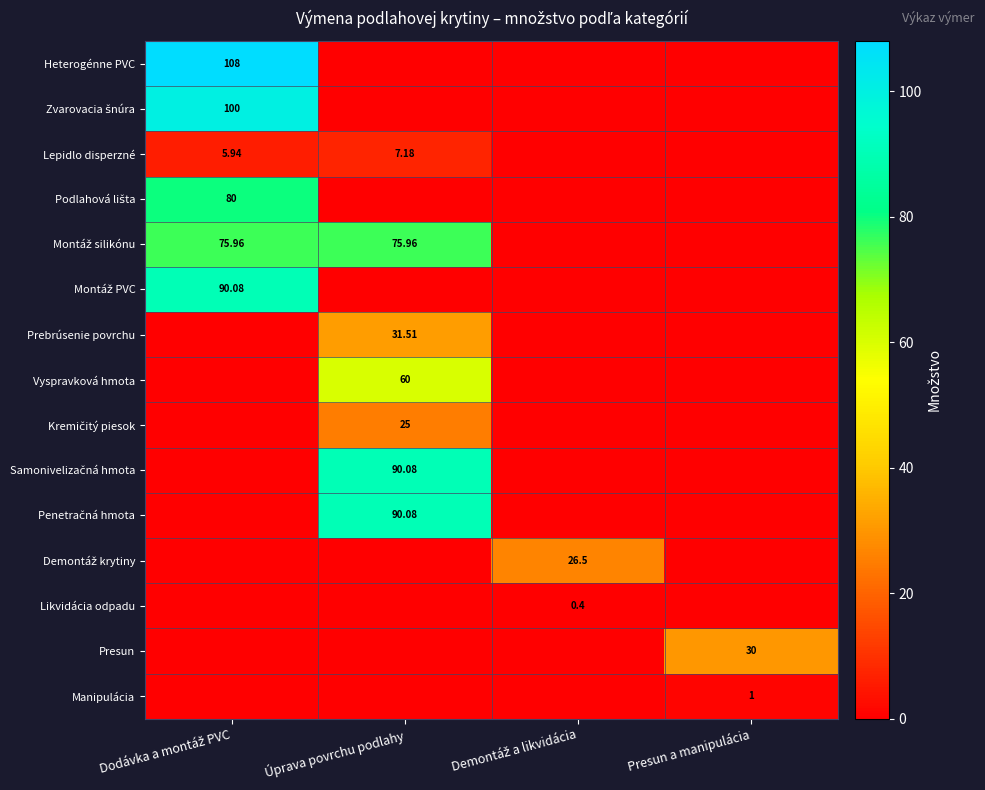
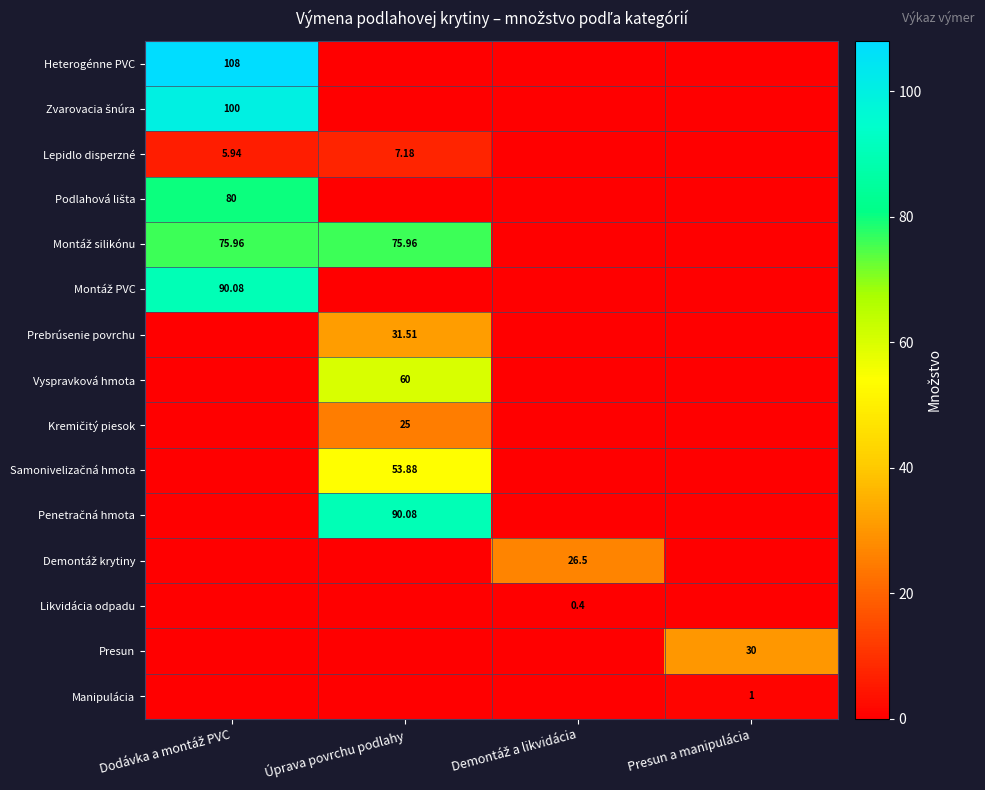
Samonivelizačná hmota, Úprava povrchu podlahy: 90.08 -> 53.88
